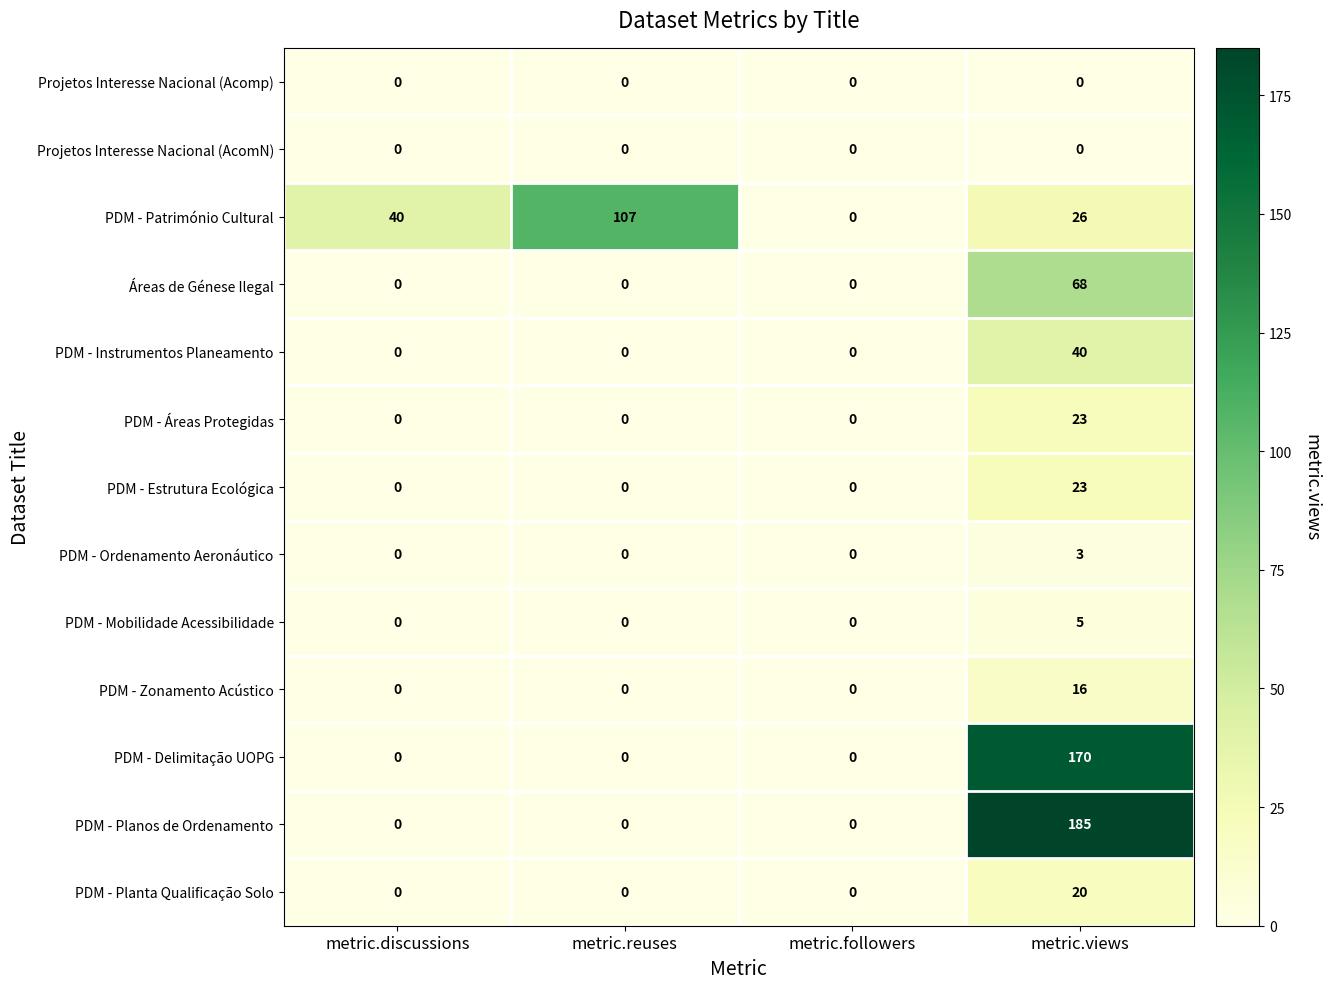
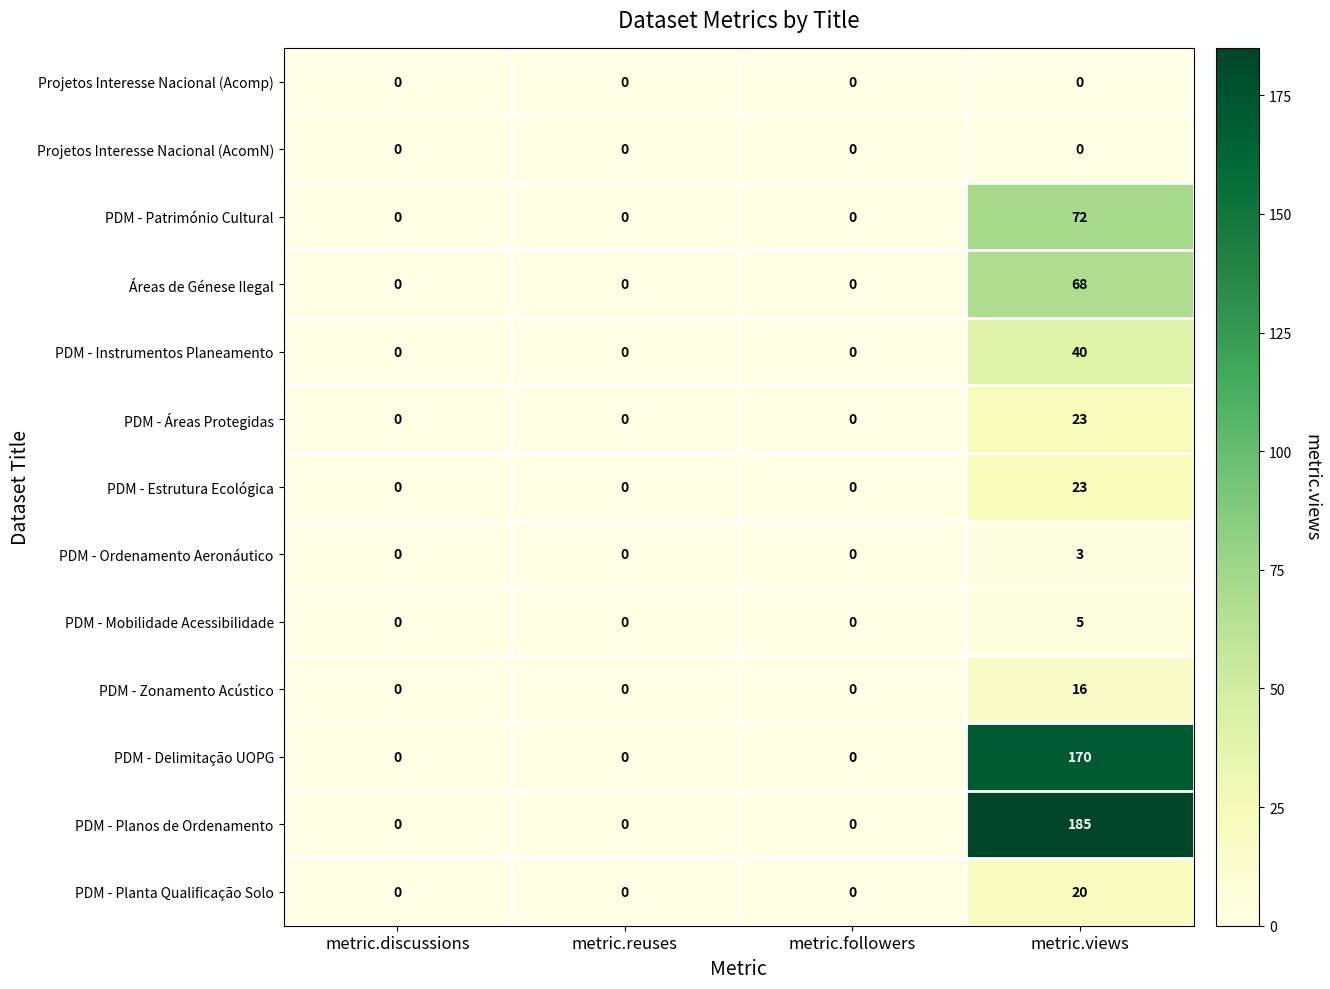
PDM - Património Cultural, metric.discussions: 40 -> 0
PDM - Património Cultural, metric.reuses: 107 -> 0
PDM - Património Cultural, metric.views: 26 -> 72
